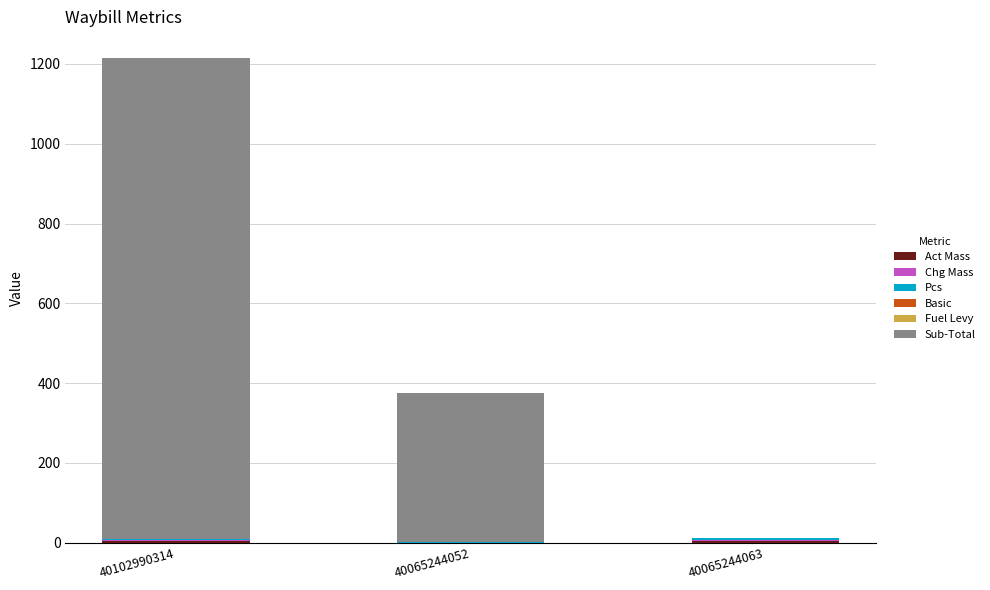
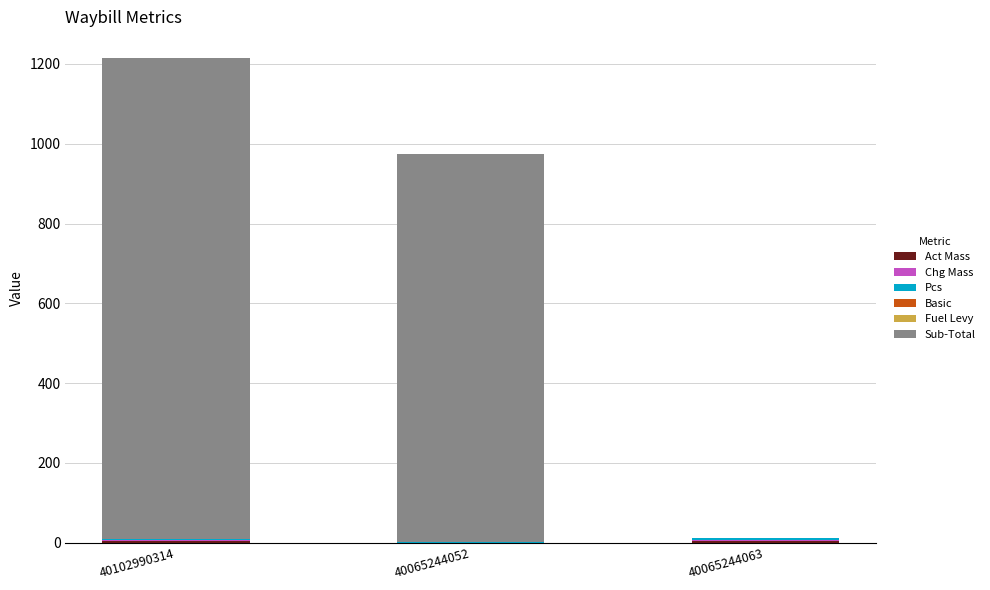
Sub-Total, 40065244052: 370 -> 970
